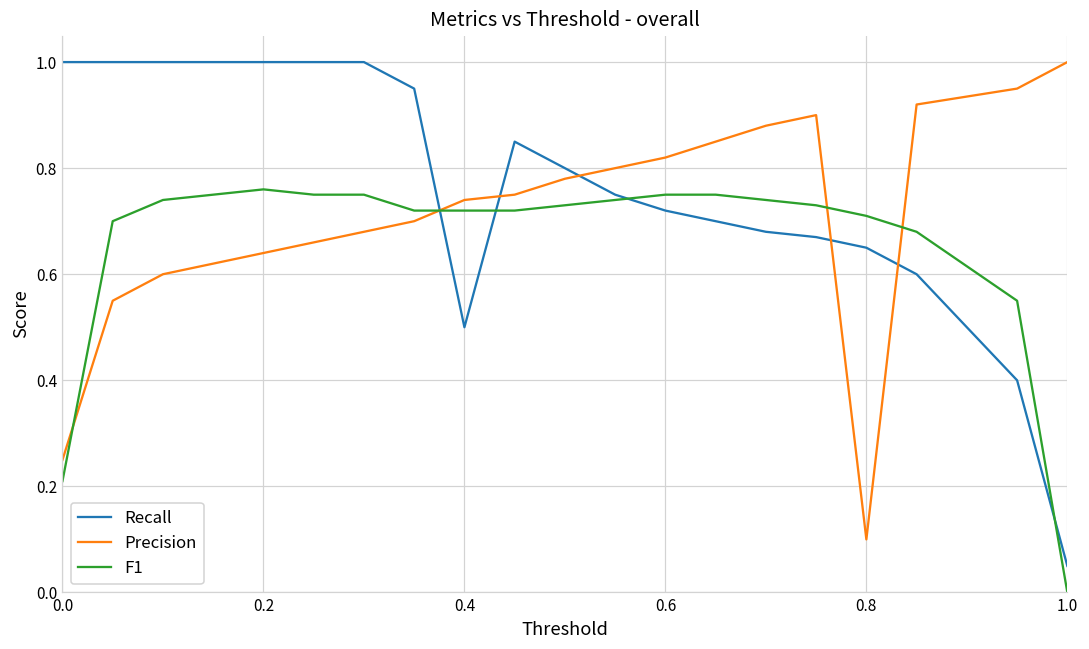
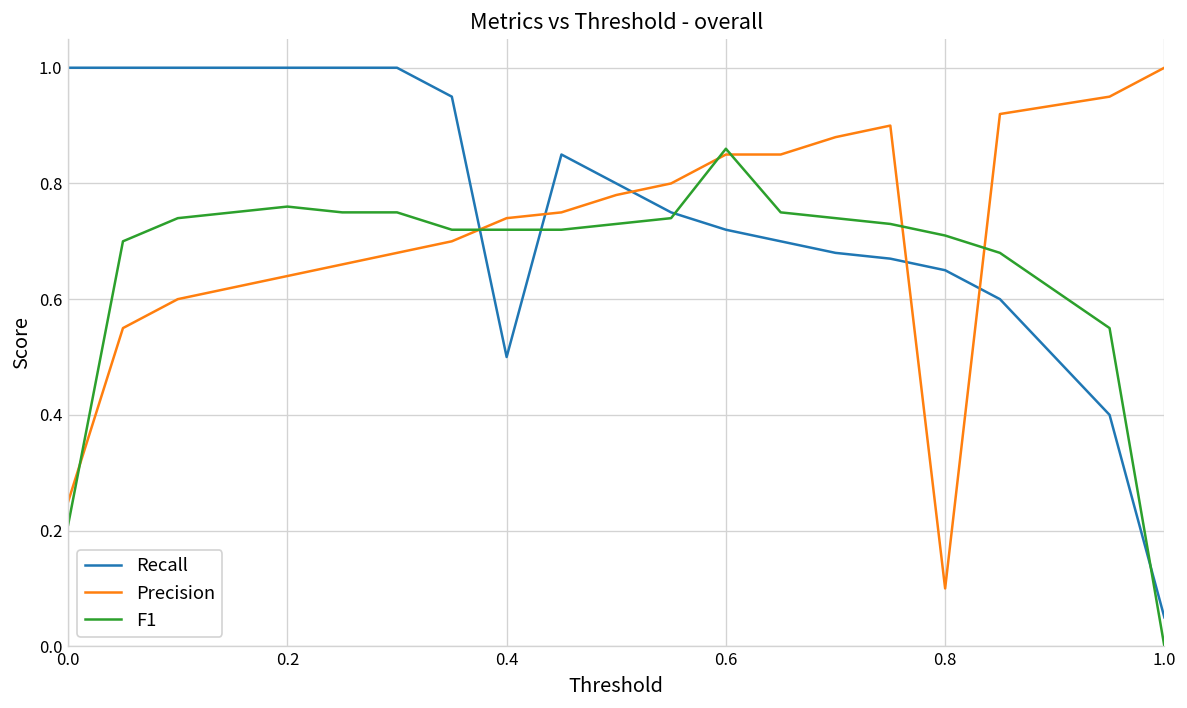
Precision, 0.6: 0.82 -> 0.85
F1, 0.6: 0.75 -> 0.86
